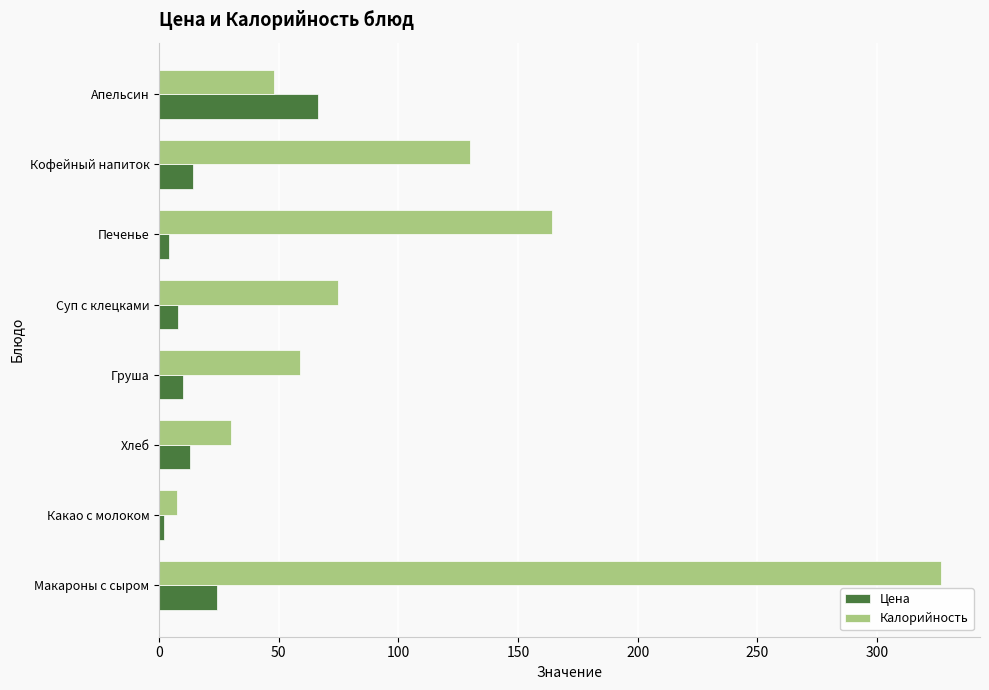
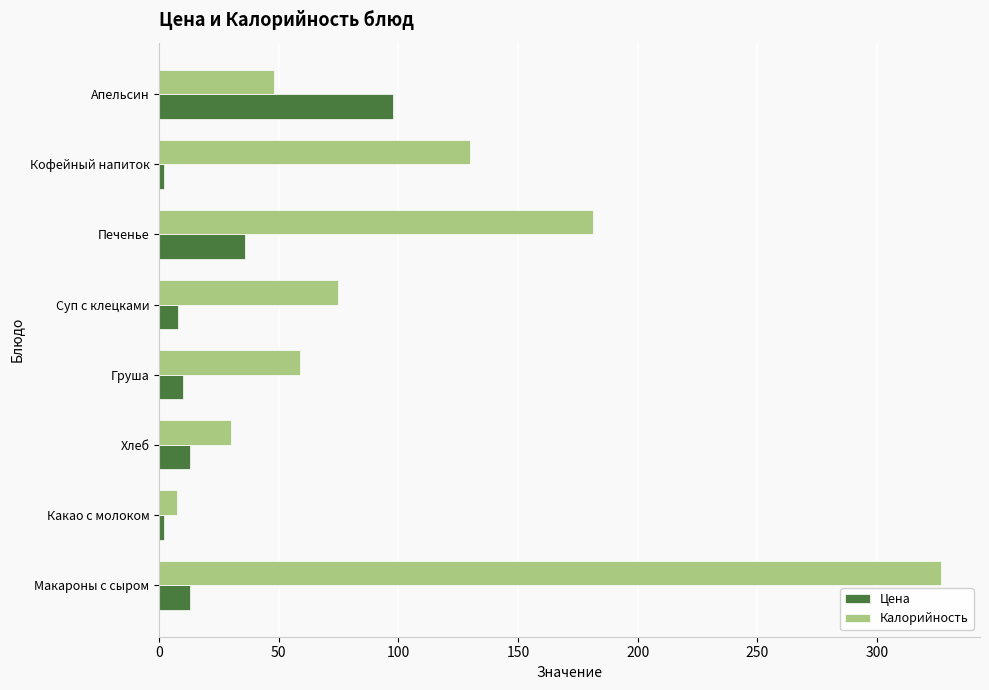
Цена, Апельсин: 66 -> 98
Цена, Кофейный напиток: 14 -> 2
Калорийность, Печенье: 164 -> 181
Цена, Печенье: 4 -> 36
Цена, Макароны с сыром: 24 -> 13
